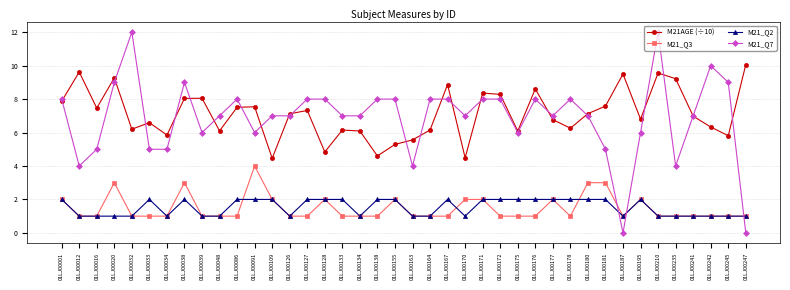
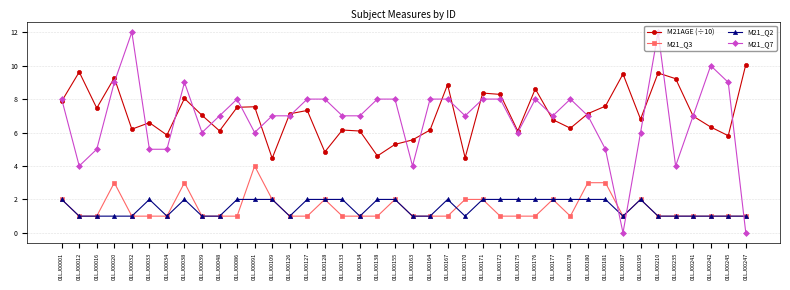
M21AGE (÷10), 01LJ00039: 8.1 -> 7.0
